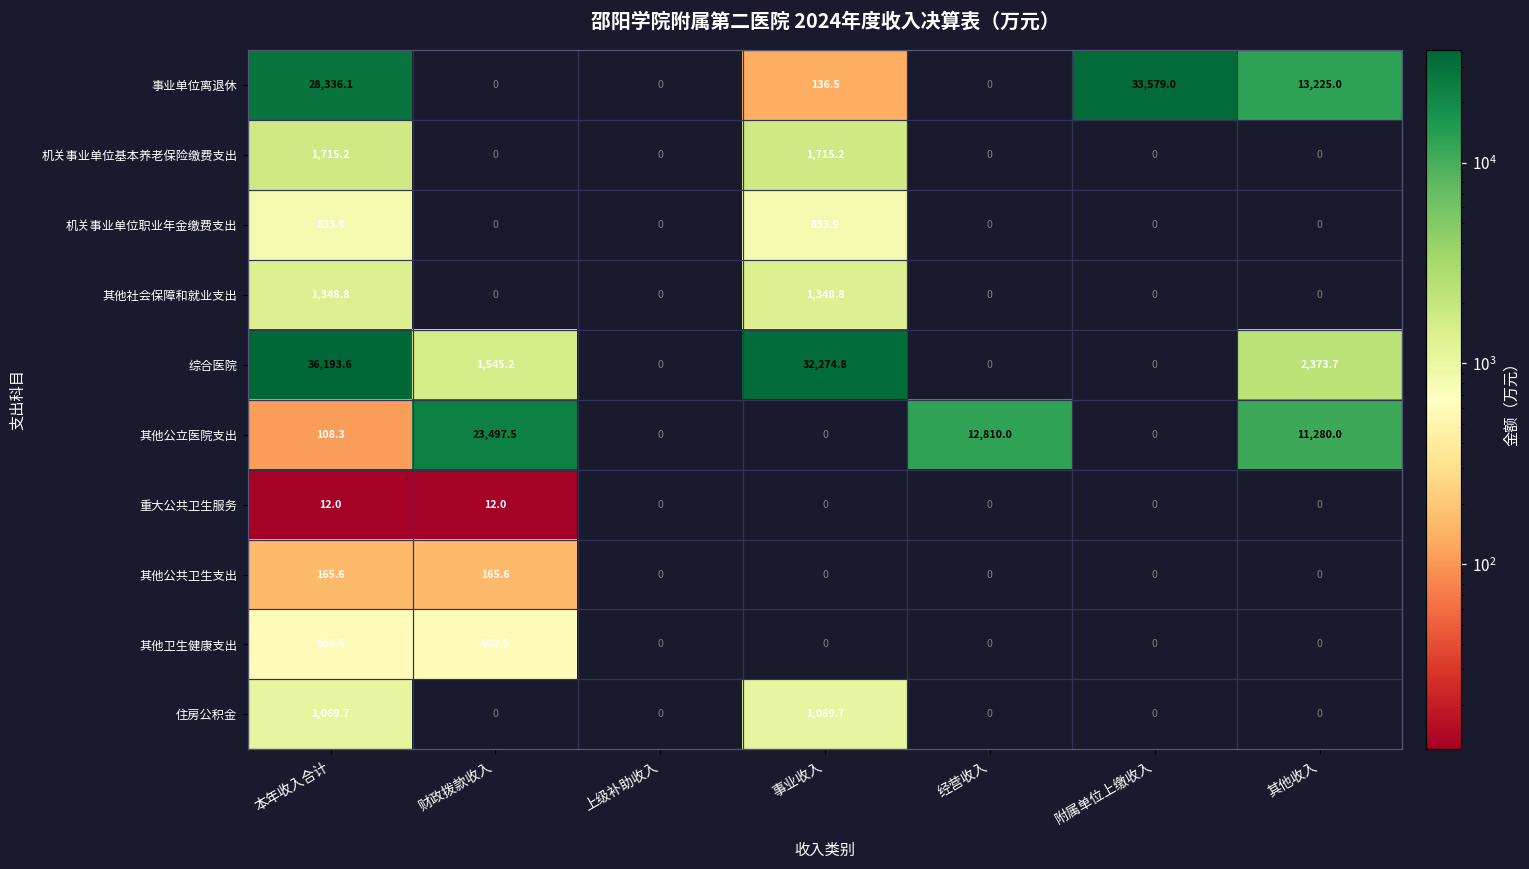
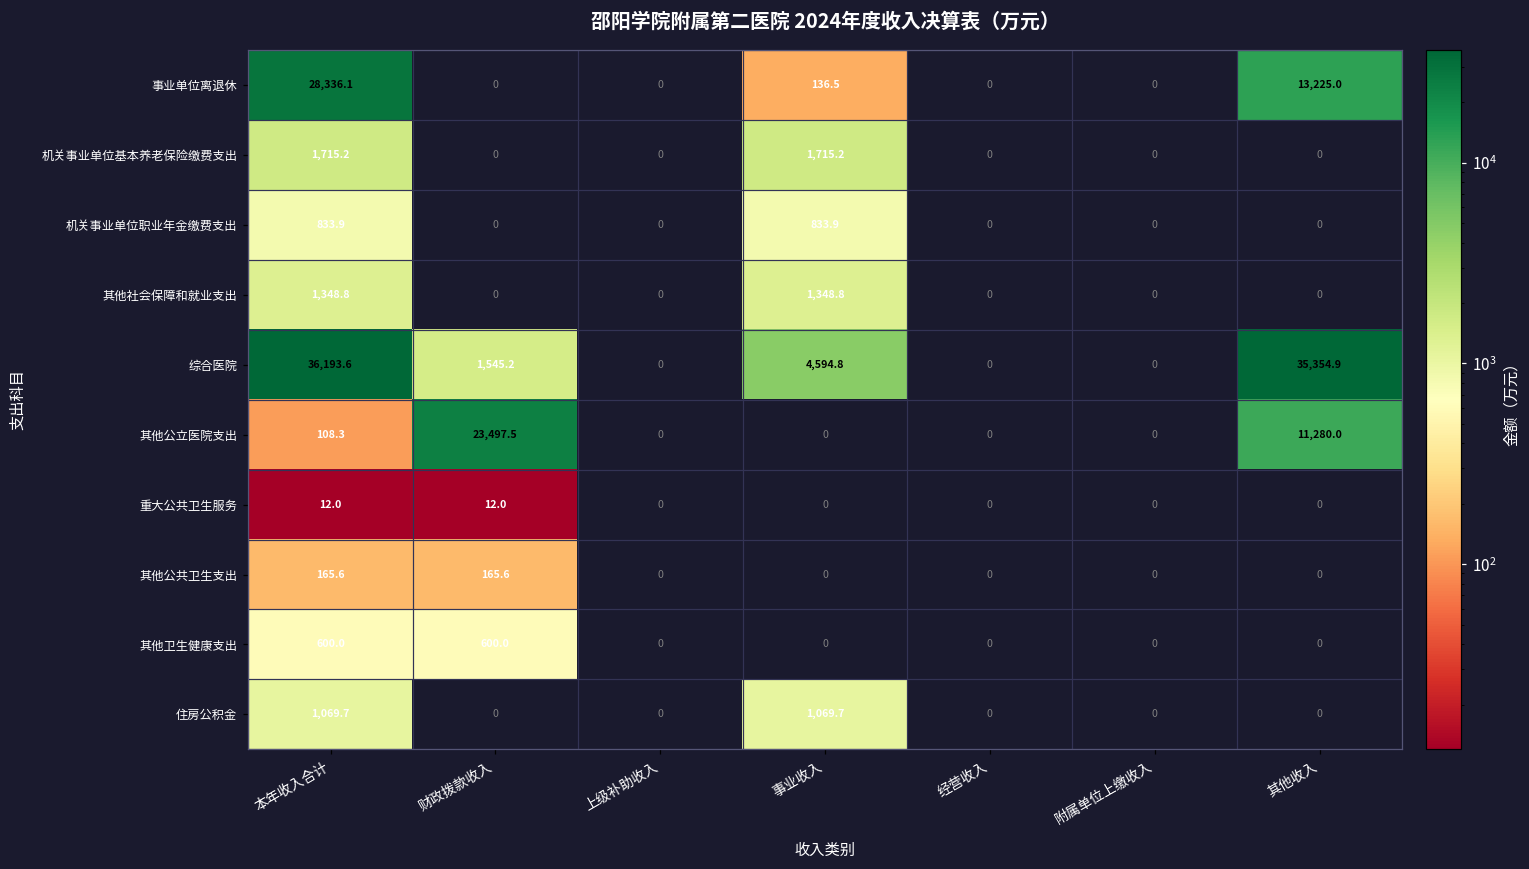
事业单位离退休, 附属单位上缴收入: 33,579.0 -> 0
综合医院, 事业收入: 32,274.8 -> 4,594.8
综合医院, 其他收入: 2,373.7 -> 35,354.9
其他公立医院支出, 经营收入: 12,810.0 -> 0
